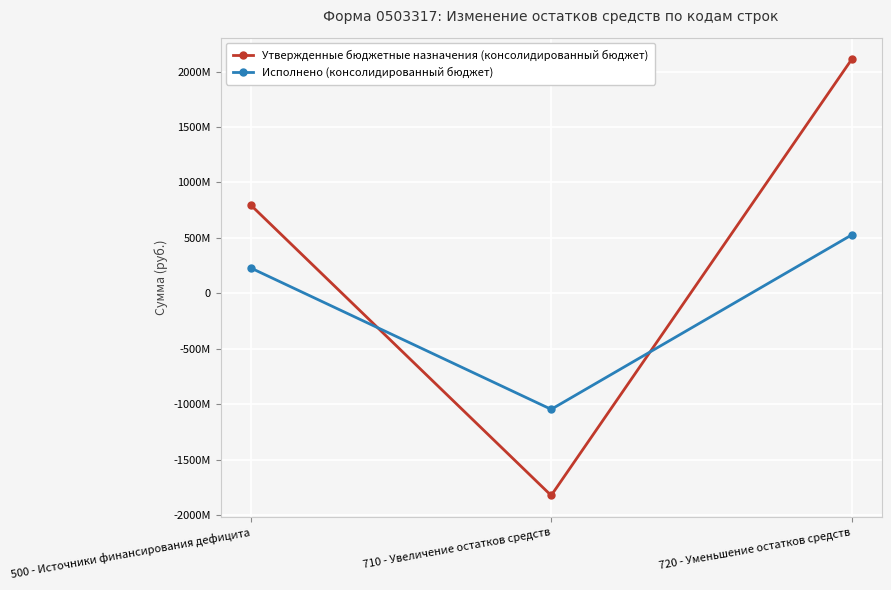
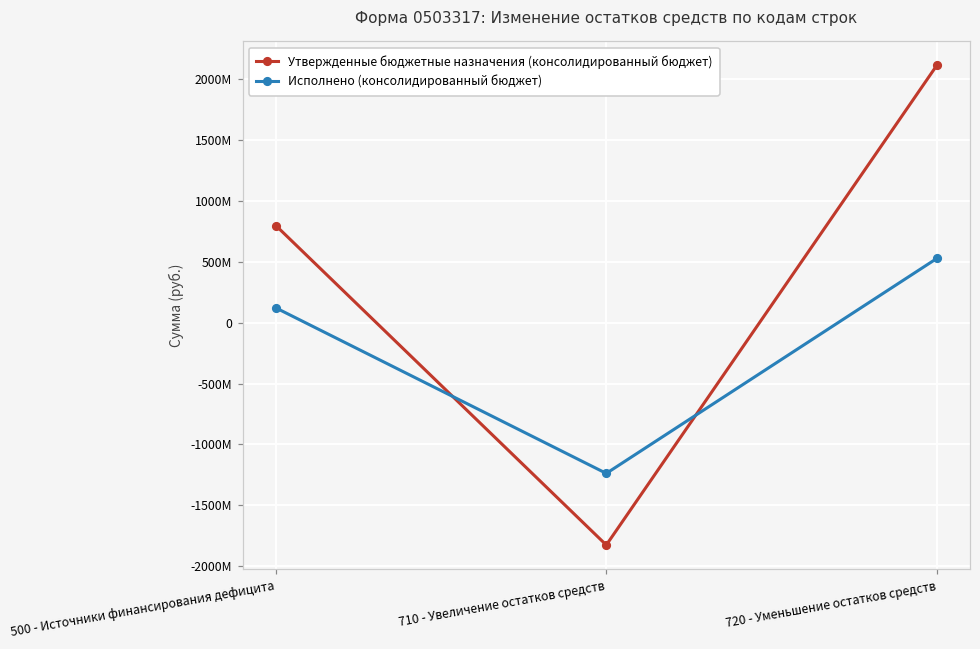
Исполнено (консолидированный бюджет), 500 - Источники финансирования дефицита: 230000000 -> 120000000
Исполнено (консолидированный бюджет), 710 - Увеличение остатков средств: -1050000000 -> -1240000000
